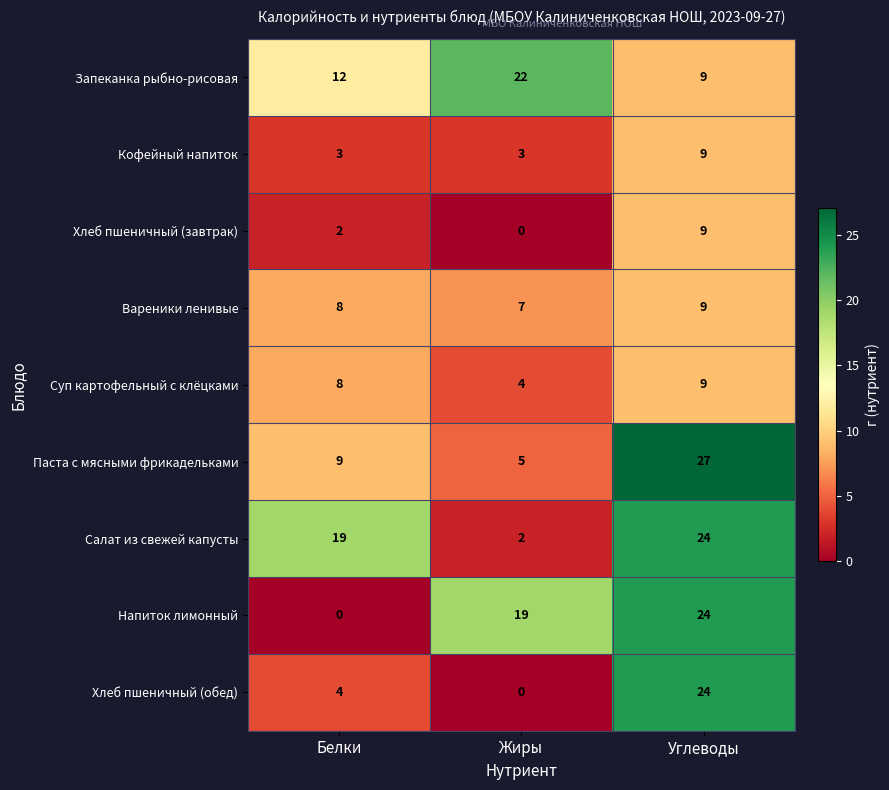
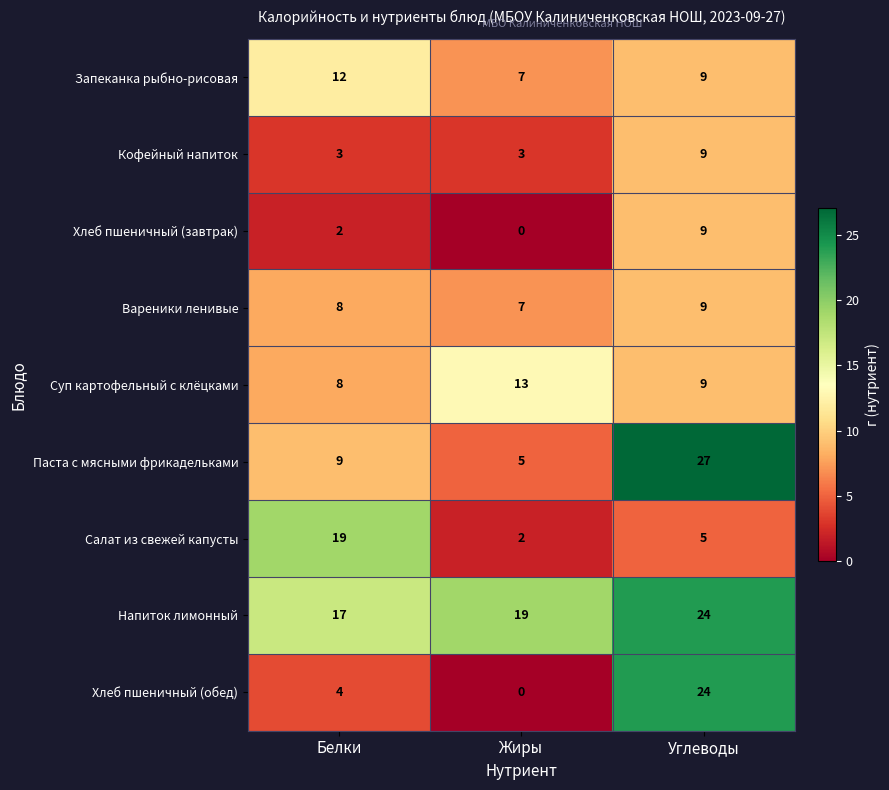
Запеканка рыбно-рисовая, Жиры: 22 -> 7
Суп картофельный с клёцками, Жиры: 4 -> 13
Салат из свежей капусты, Углеводы: 24 -> 5
Напиток лимонный, Белки: 0 -> 17
